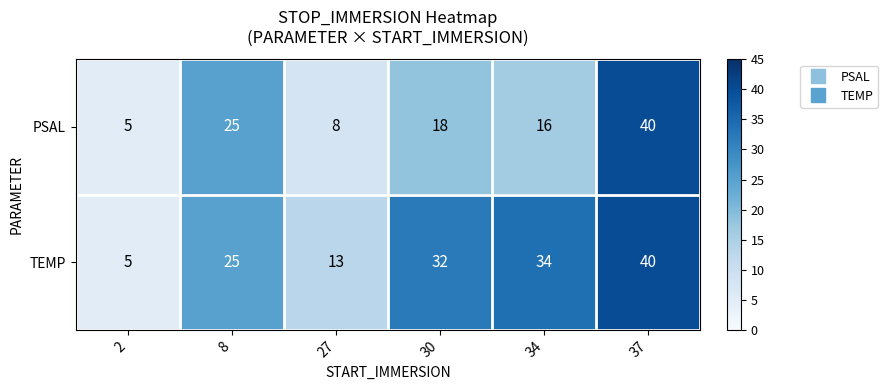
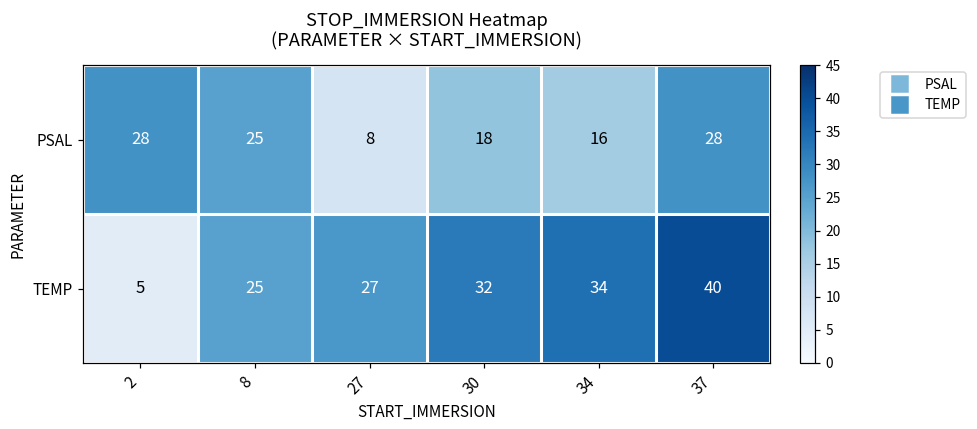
PSAL, 2: 5 -> 28
PSAL, 37: 40 -> 28
TEMP, 27: 13 -> 27
